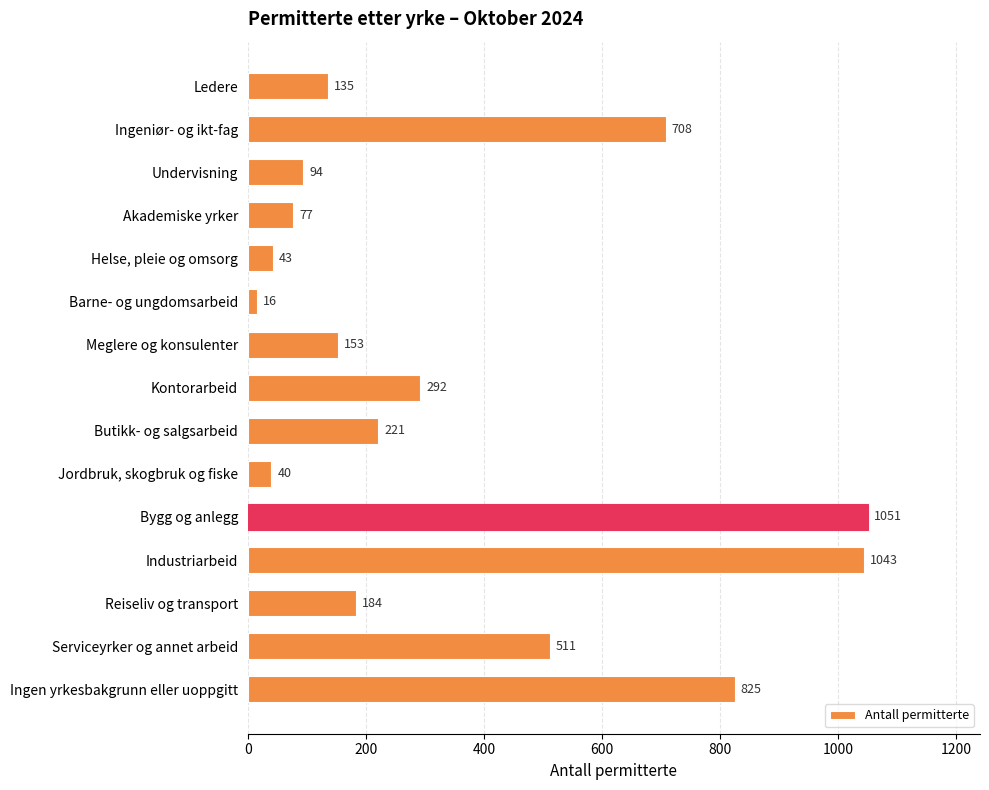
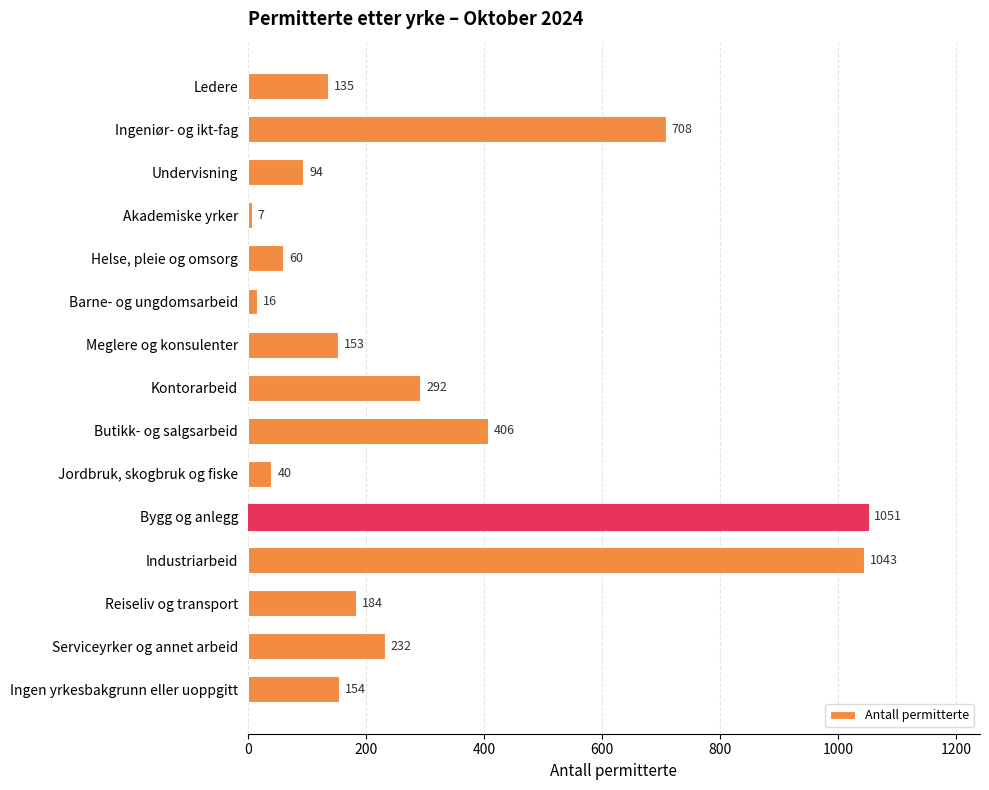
Akademiske yrker: 77 -> 7
Helse, pleie og omsorg: 43 -> 60
Butikk- og salgsarbeid: 221 -> 406
Serviceyrker og annet arbeid: 511 -> 232
Ingen yrkesbakgrunn eller uoppgitt: 825 -> 154
